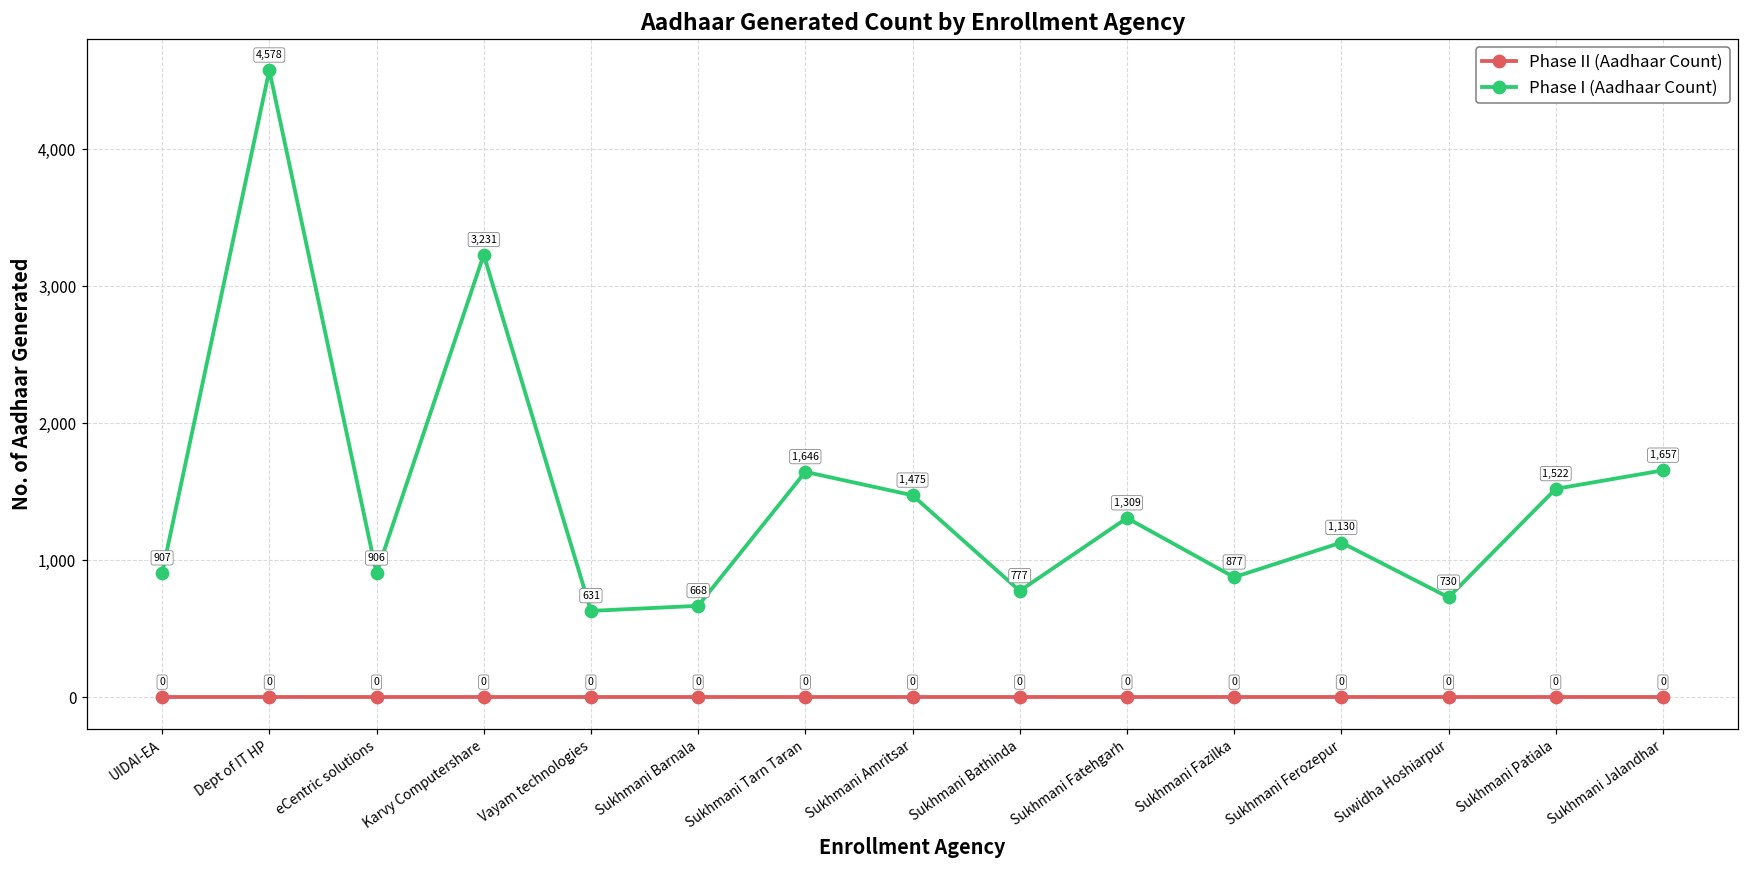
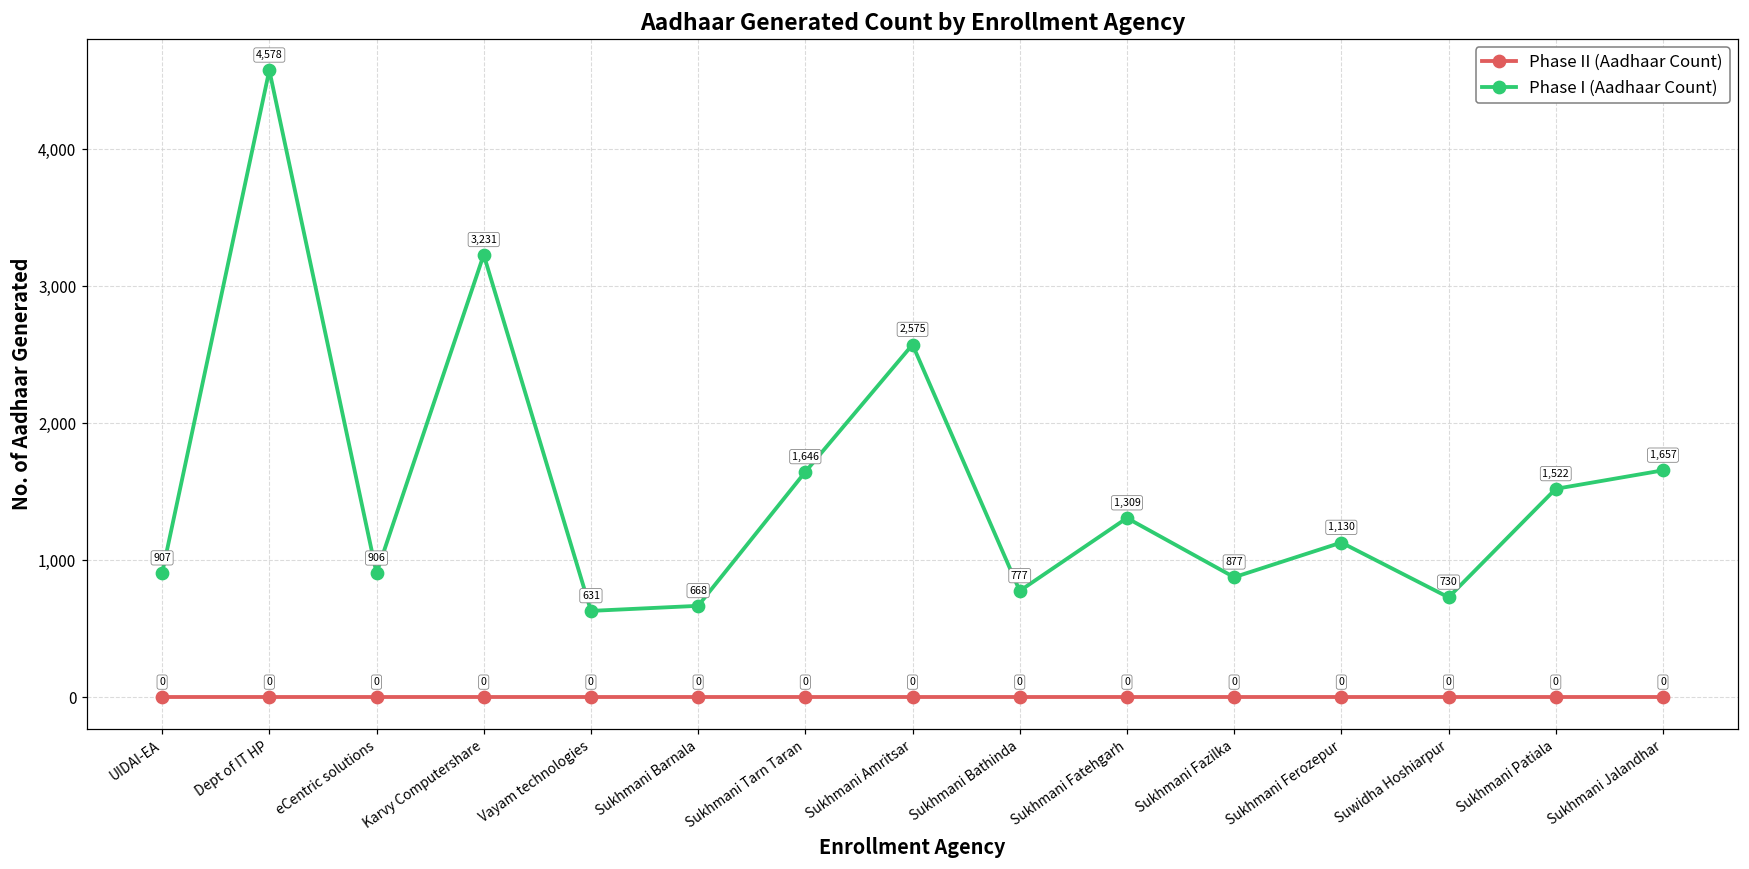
Phase I (Aadhaar Count), Sukhmani Amritsar: 1,475 -> 2,575
